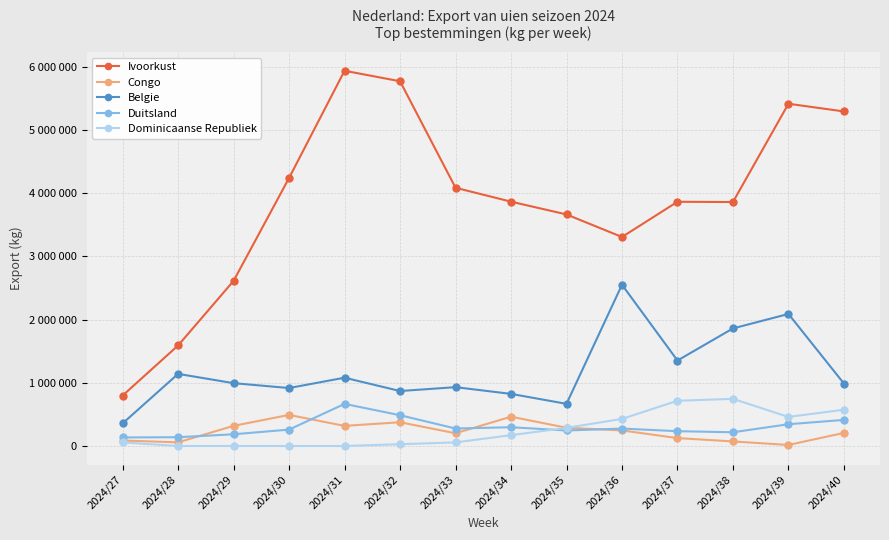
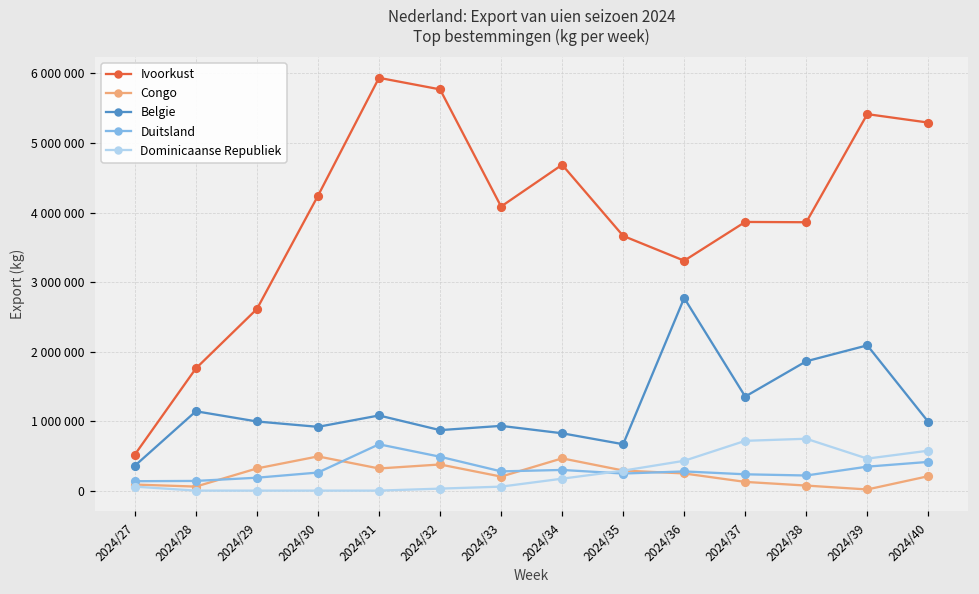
Ivoorkust, 2024/27: 800000 -> 500000
Ivoorkust, 2024/28: 1600000 -> 1800000
Ivoorkust, 2024/34: 3900000 -> 4700000
Belgie, 2024/36: 2600000 -> 2800000
